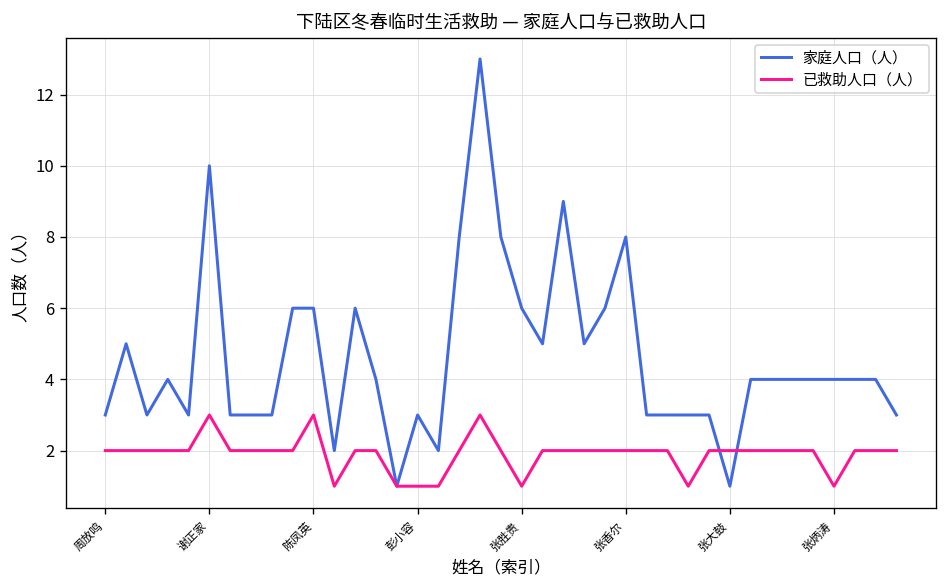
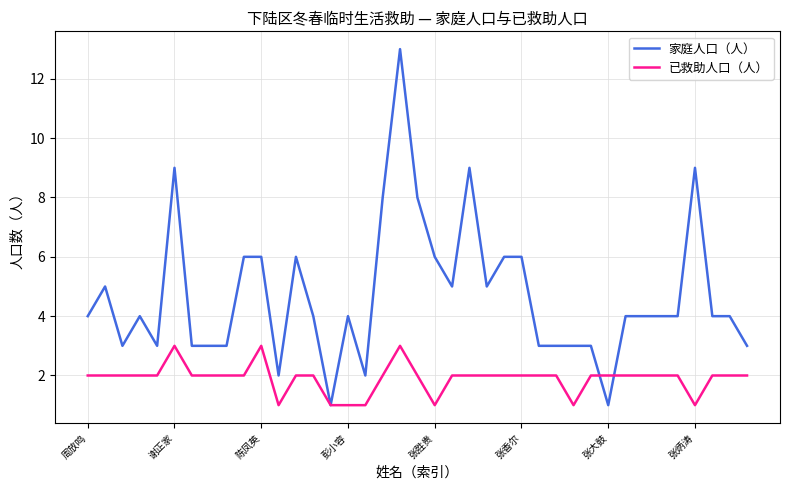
家庭人口（人）, 周放鸣: 3 -> 4
家庭人口（人）, 谢正家: 10 -> 9
家庭人口（人）, 彭小容: 3 -> 4
家庭人口（人）, 张香尔: 8 -> 6
家庭人口（人）, 张炳涛: 4 -> 9
